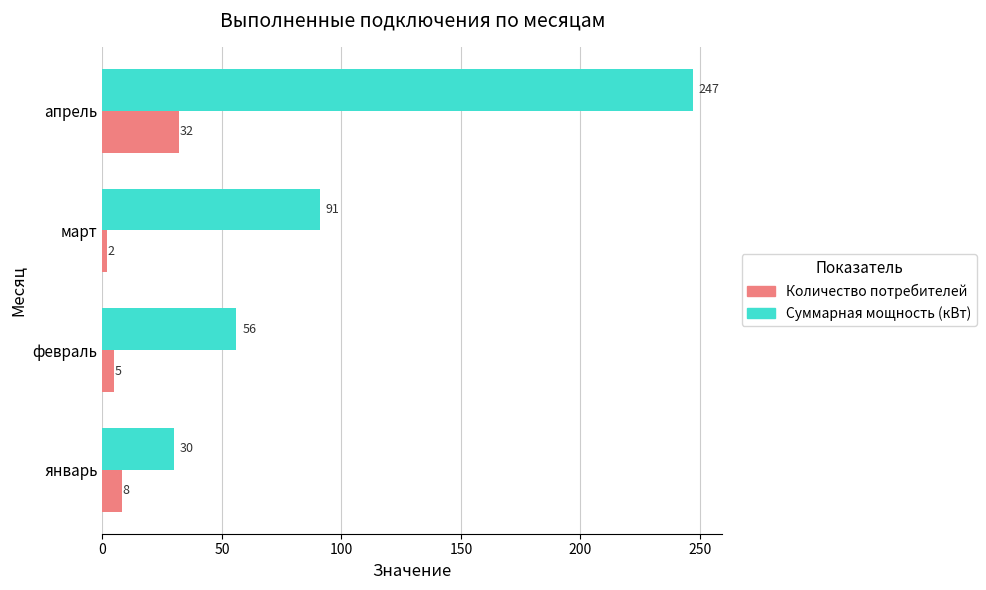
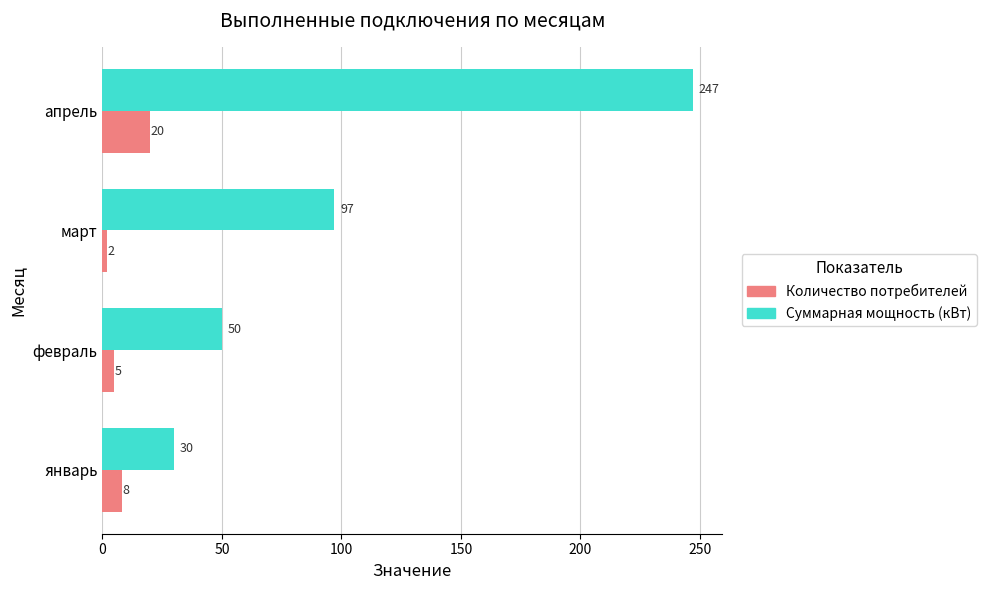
Количество потребителей, апрель: 32 -> 20
Суммарная мощность (кВт), март: 91 -> 97
Суммарная мощность (кВт), февраль: 56 -> 50
